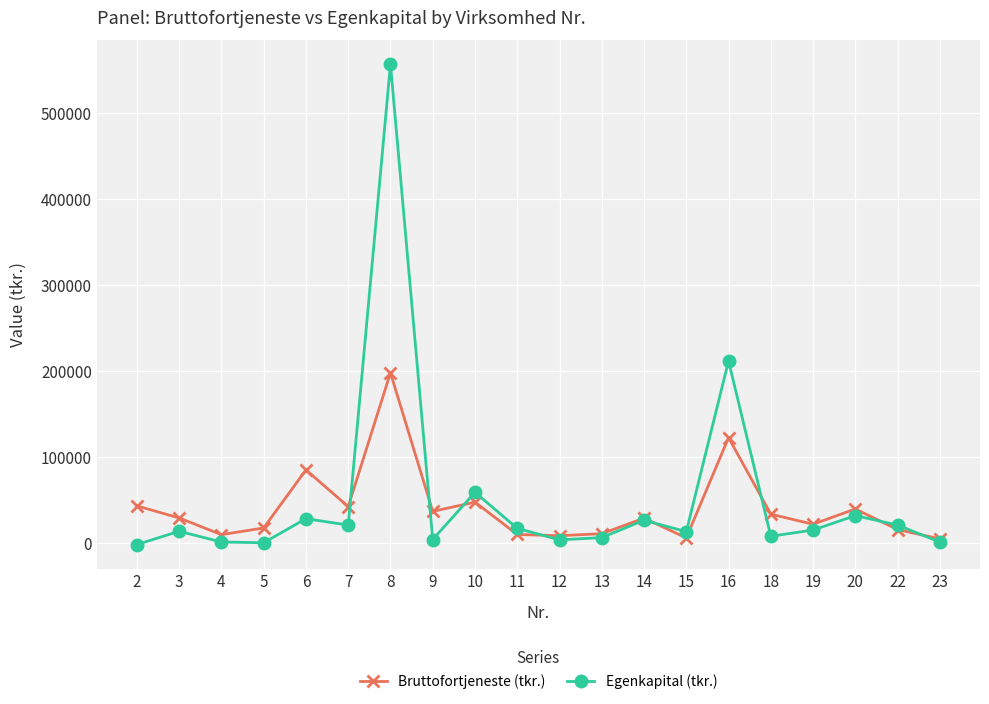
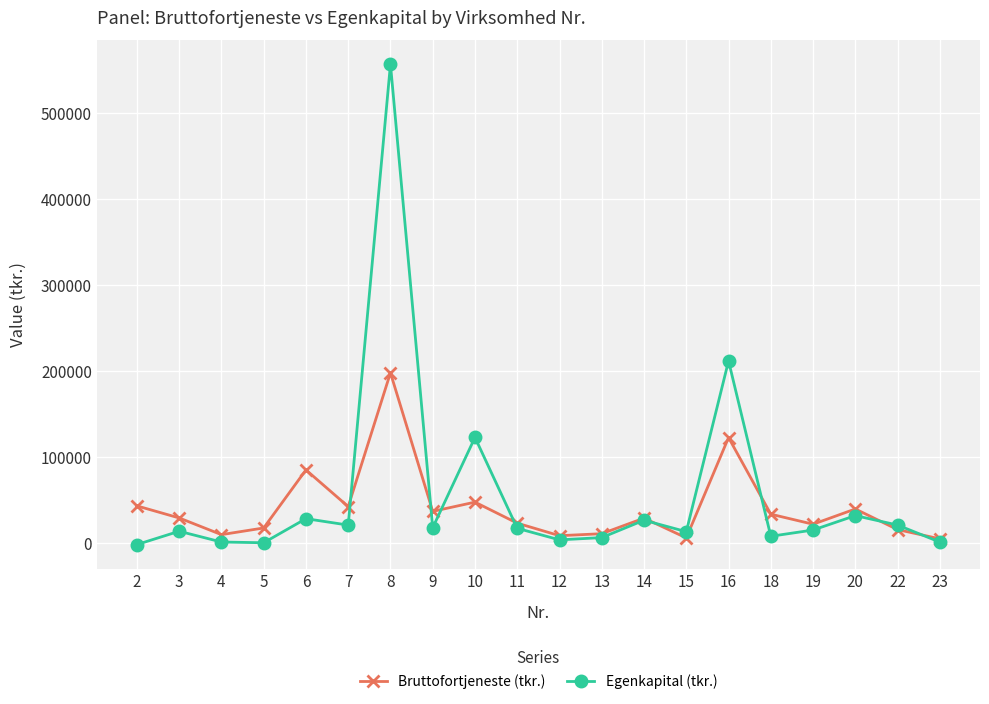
Egenkapital (tkr.), 9: 0 -> 20000
Egenkapital (tkr.), 10: 60000 -> 120000
Bruttofortjeneste (tkr.), 11: 10000 -> 20000
